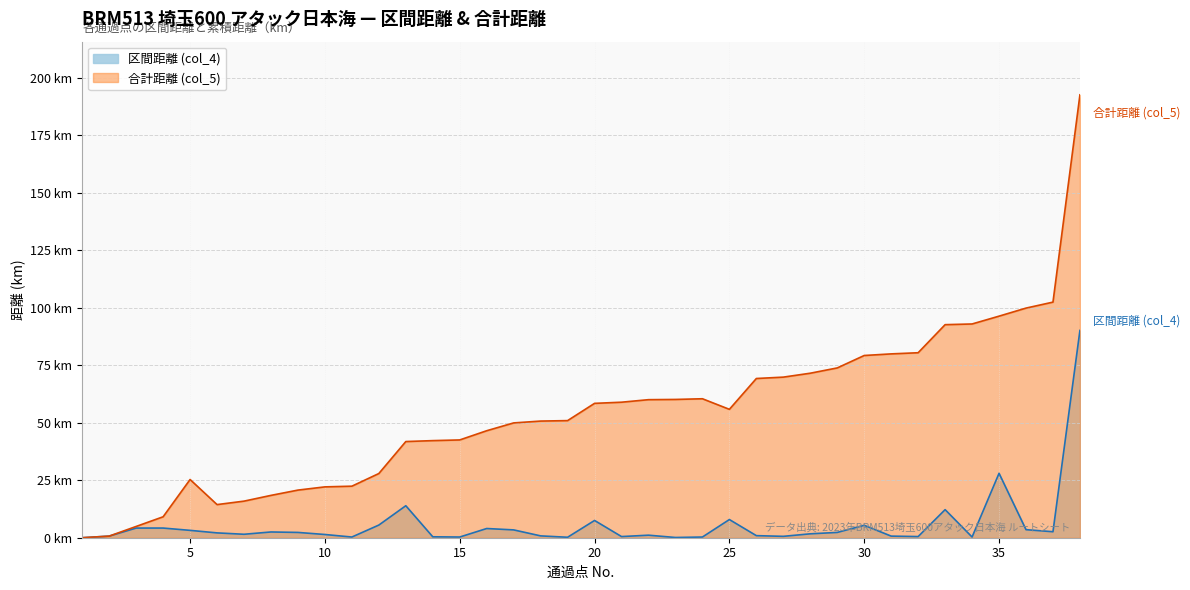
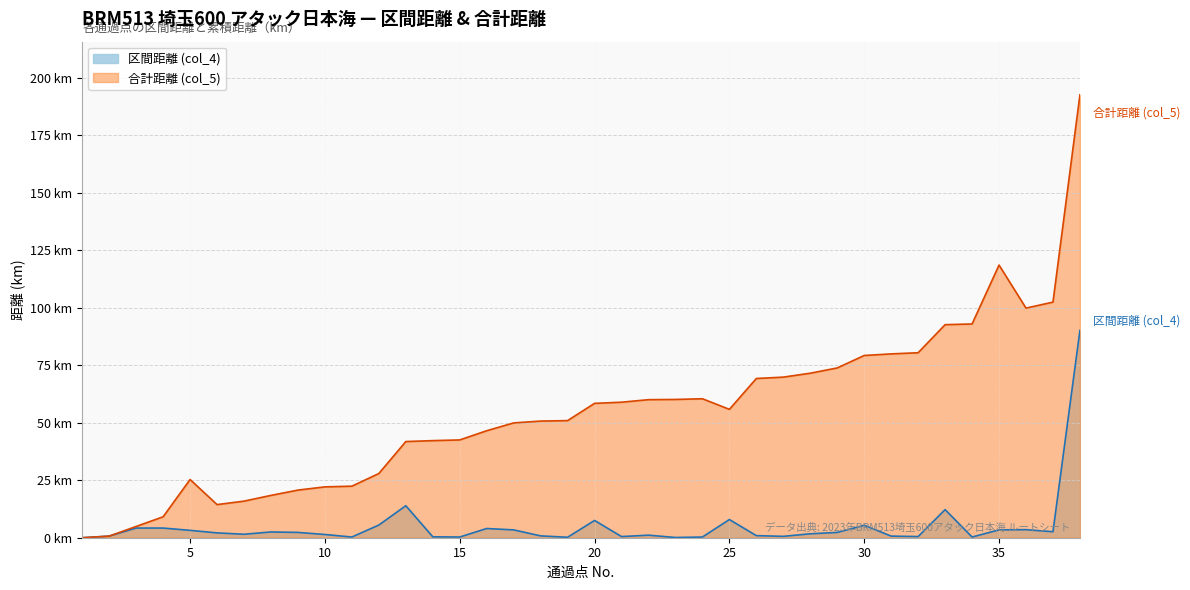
区間距離 (col_4), 35: 28 km -> 3 km
合計距離 (col_5), 35: 96 km -> 119 km
